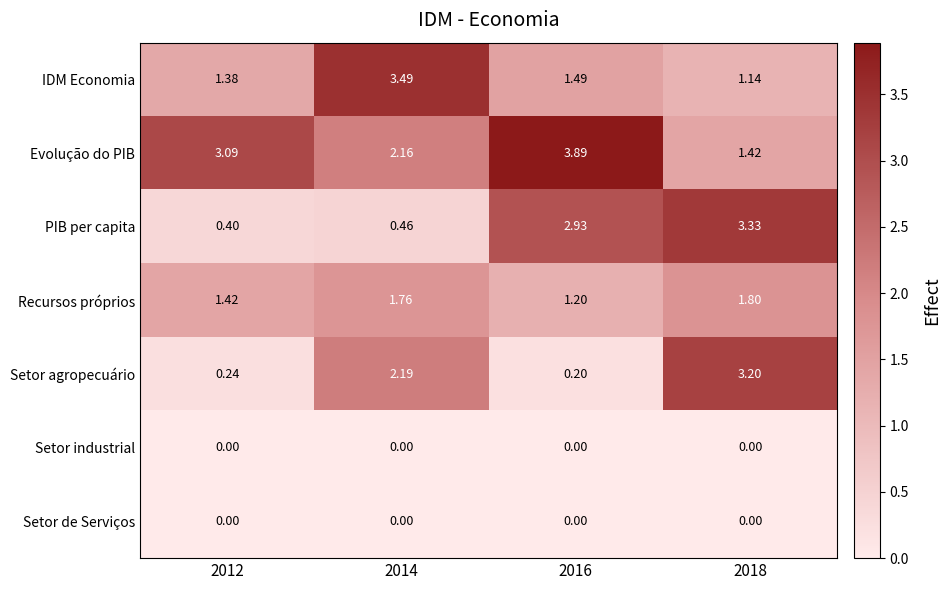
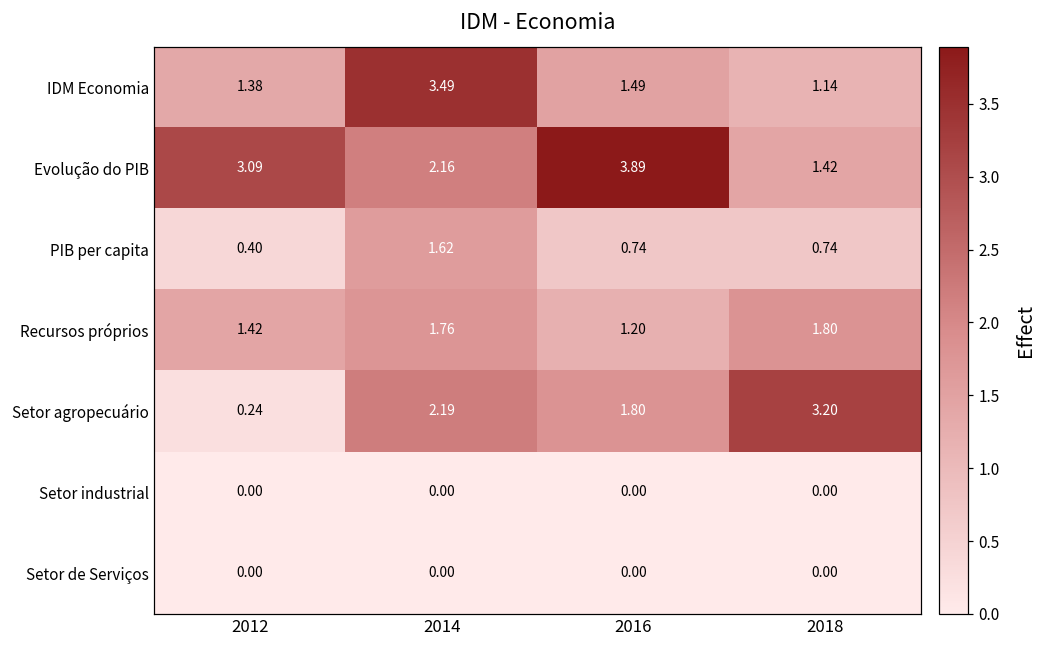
PIB per capita, 2014: 0.46 -> 1.62
PIB per capita, 2016: 2.93 -> 0.74
PIB per capita, 2018: 3.33 -> 0.74
Setor agropecuário, 2016: 0.20 -> 1.80
